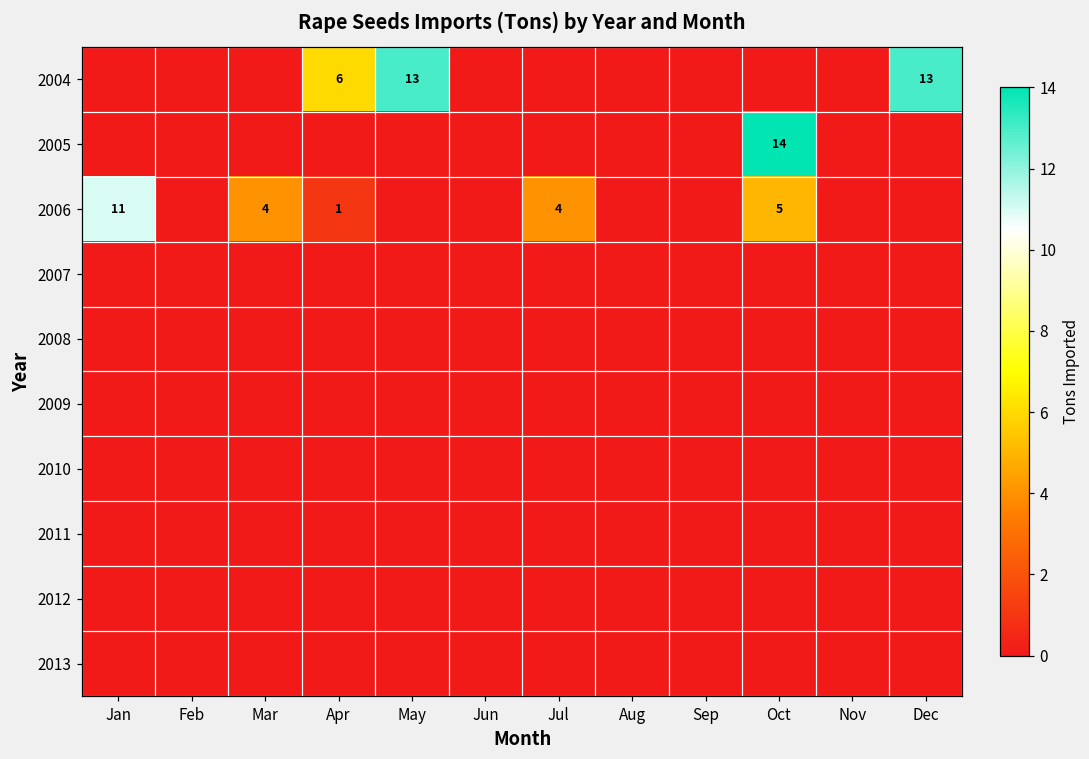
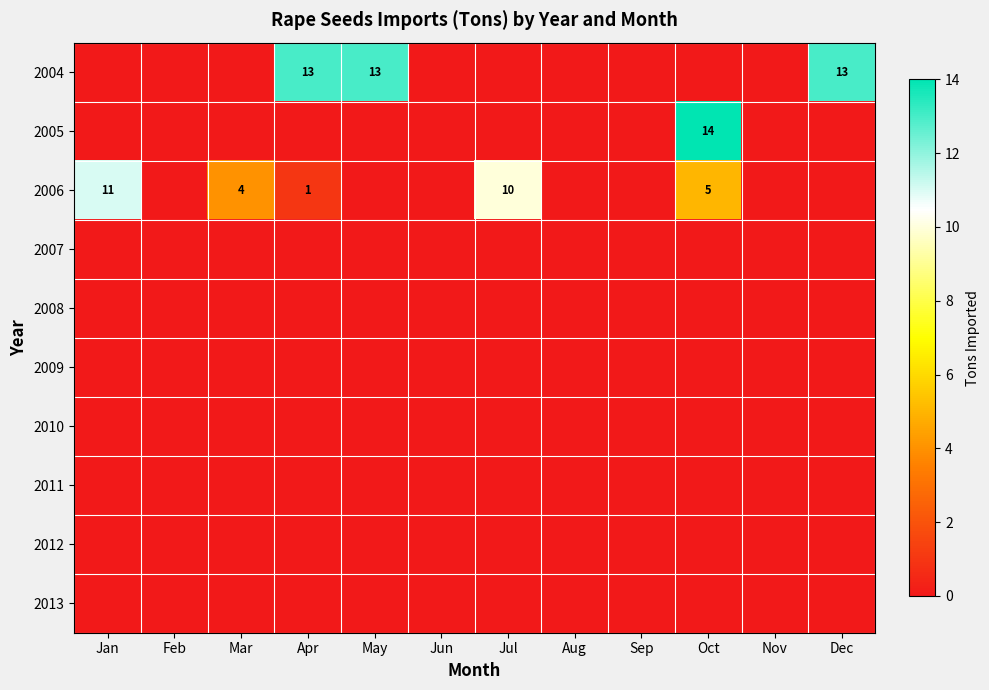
2004, Apr: 6 -> 13
2006, Jul: 4 -> 10
